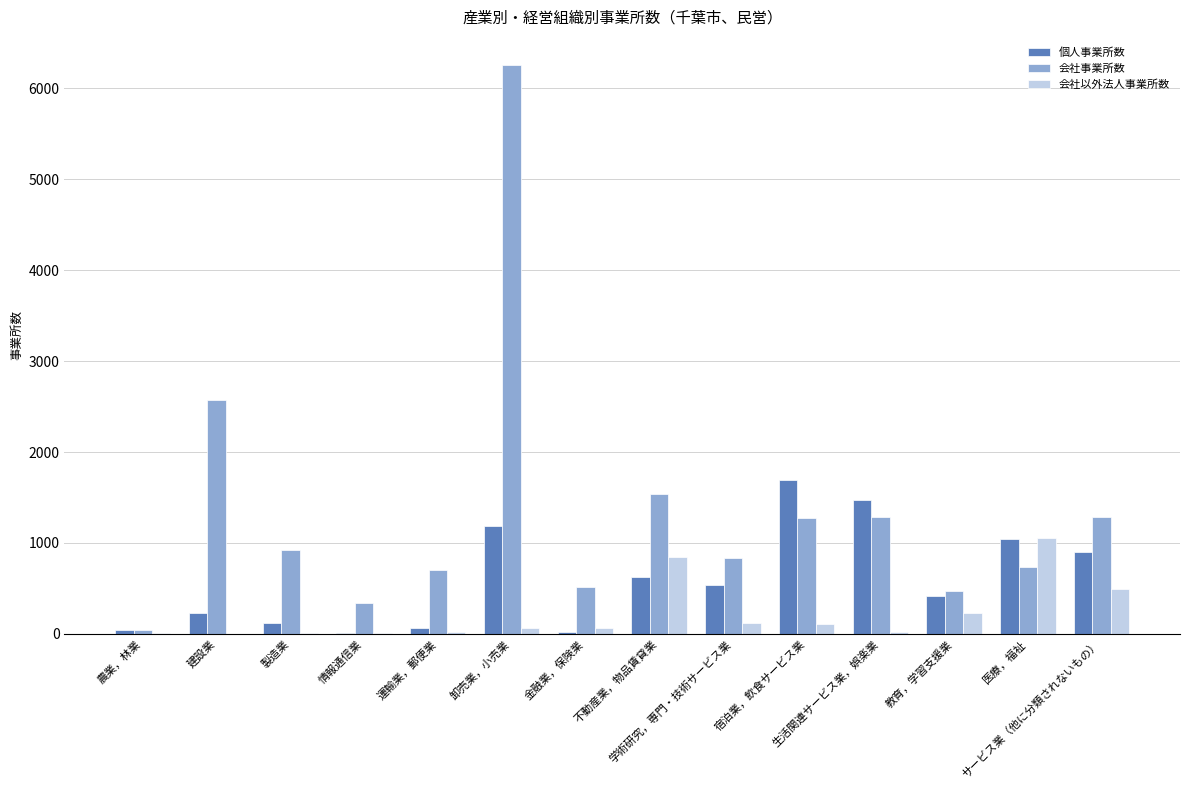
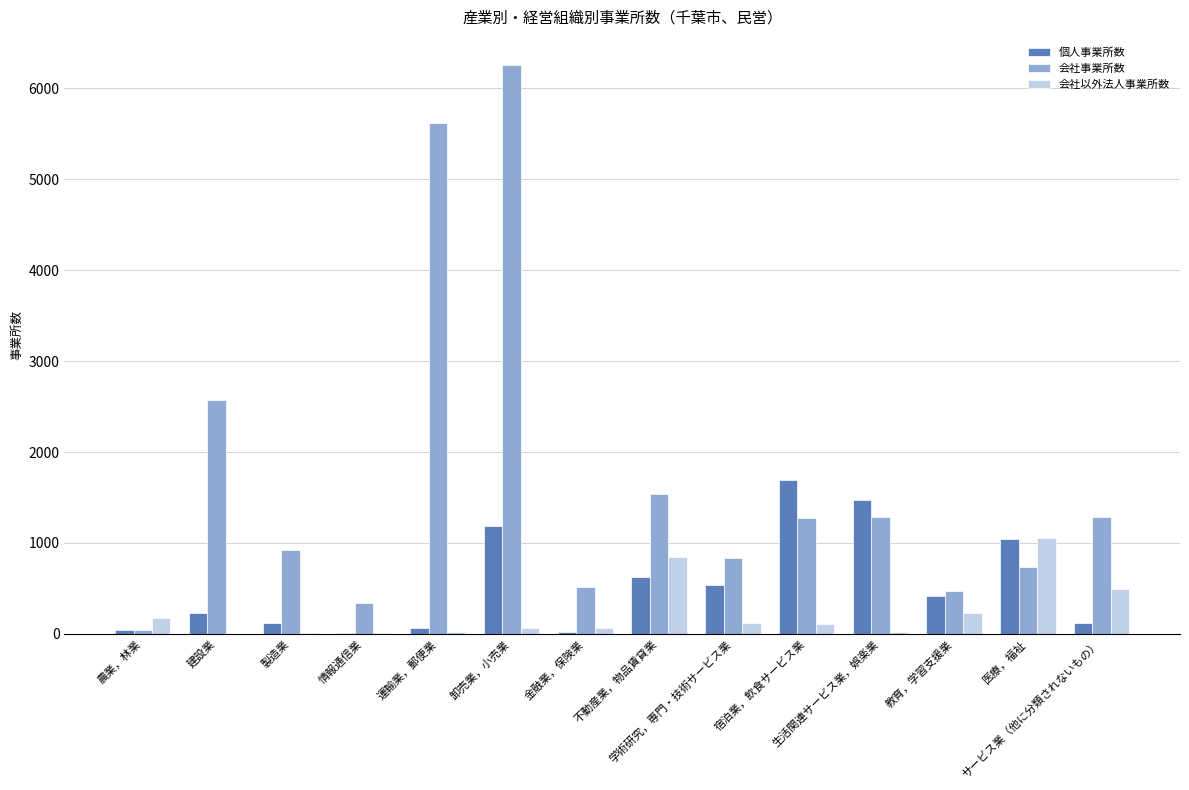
会社以外法人事業所数, 農業，林業: 0 -> 200
会社事業所数, 運輸業，郵便業: 700 -> 5600
個人事業所数, サービス業（他に分類されないもの）: 900 -> 100
